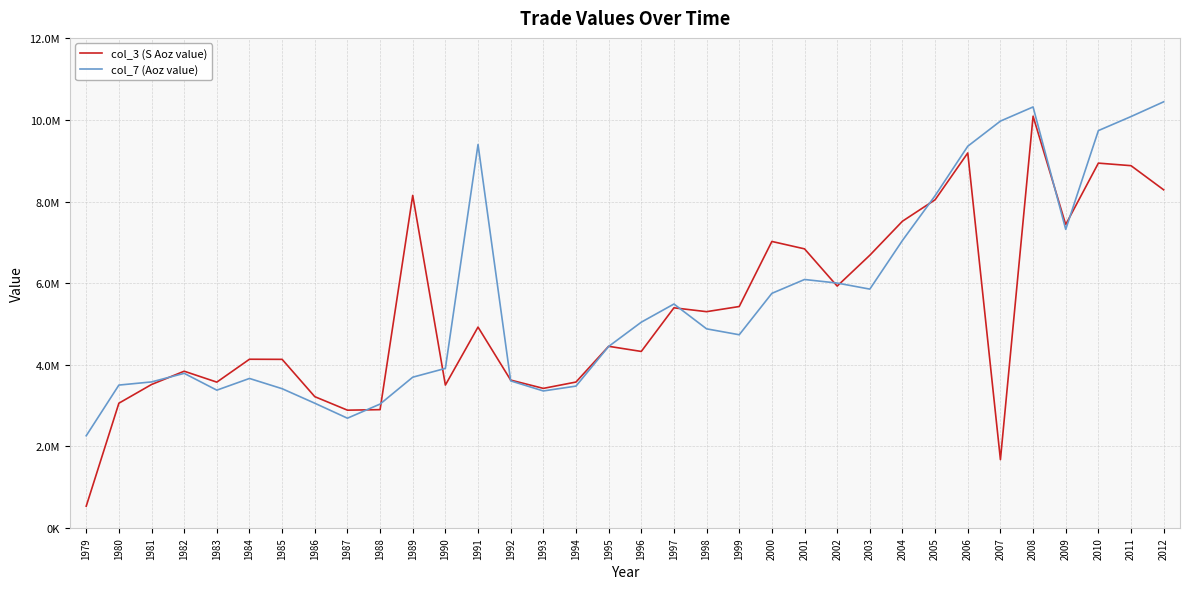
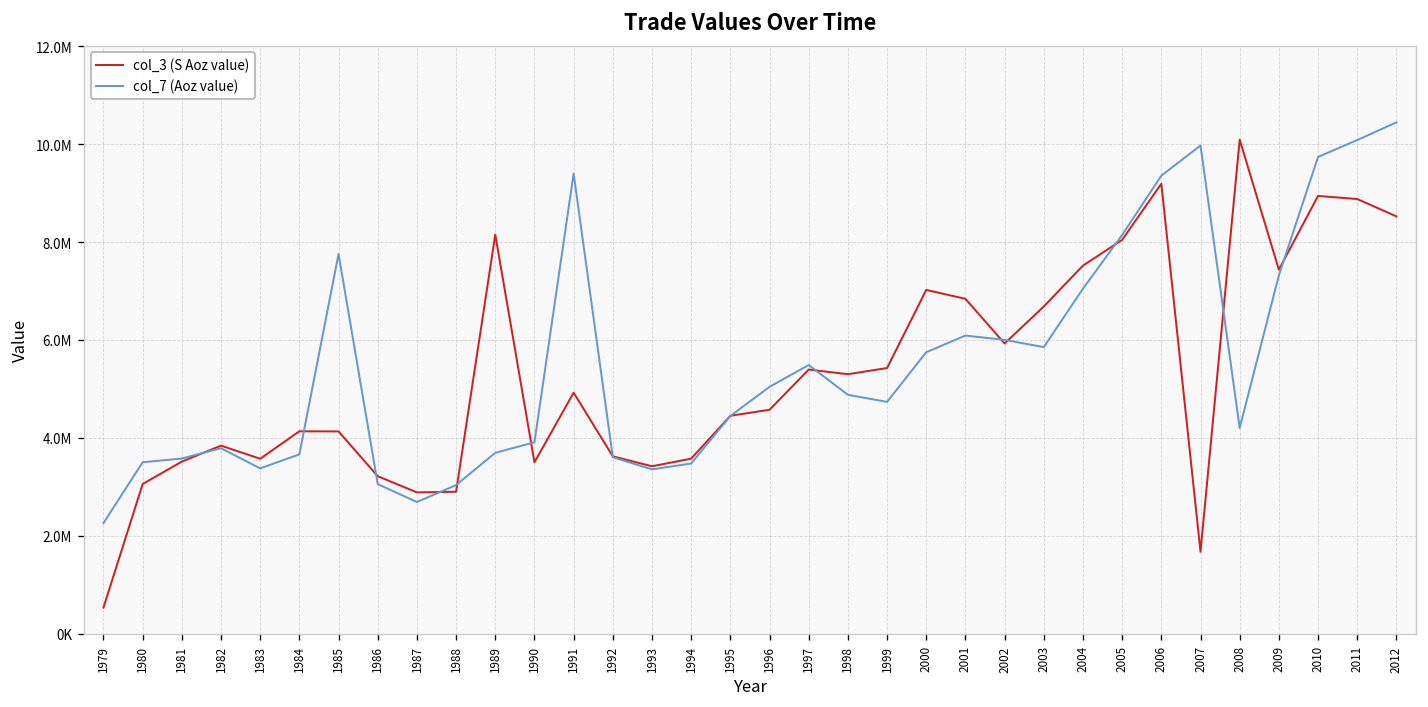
col_7 (Aoz value), 1985: 3400000 -> 7800000
col_3 (S Aoz value), 1996: 4300000 -> 4600000
col_7 (Aoz value), 2008: 10300000 -> 4200000
col_3 (S Aoz value), 2012: 8300000 -> 8500000
